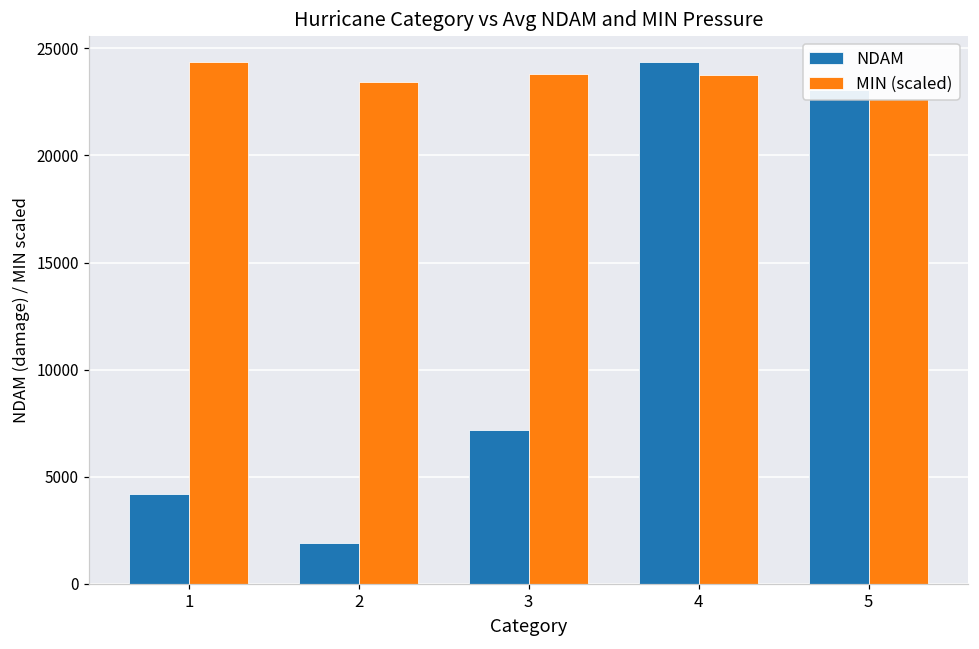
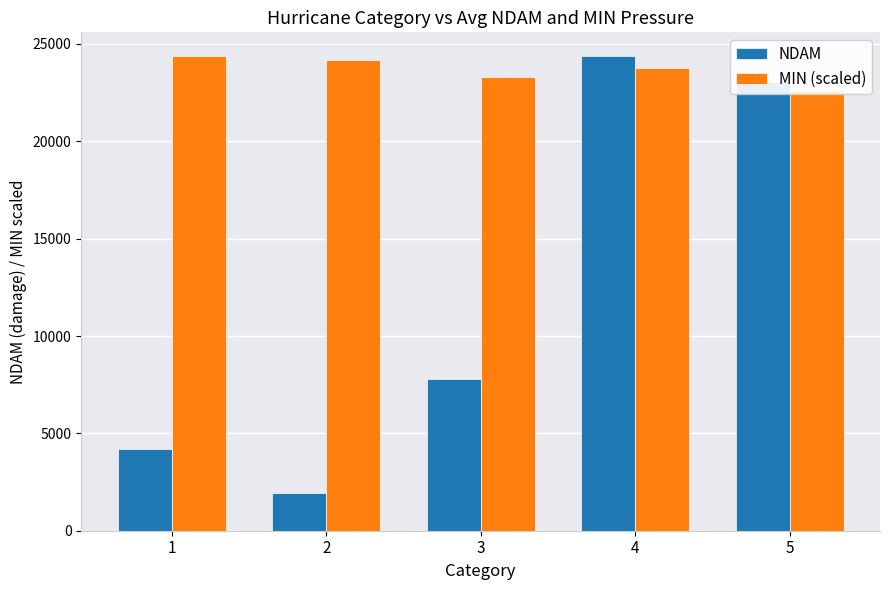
MIN (scaled), 2: 23400 -> 24200
NDAM, 3: 7200 -> 7800
MIN (scaled), 3: 23800 -> 23300
